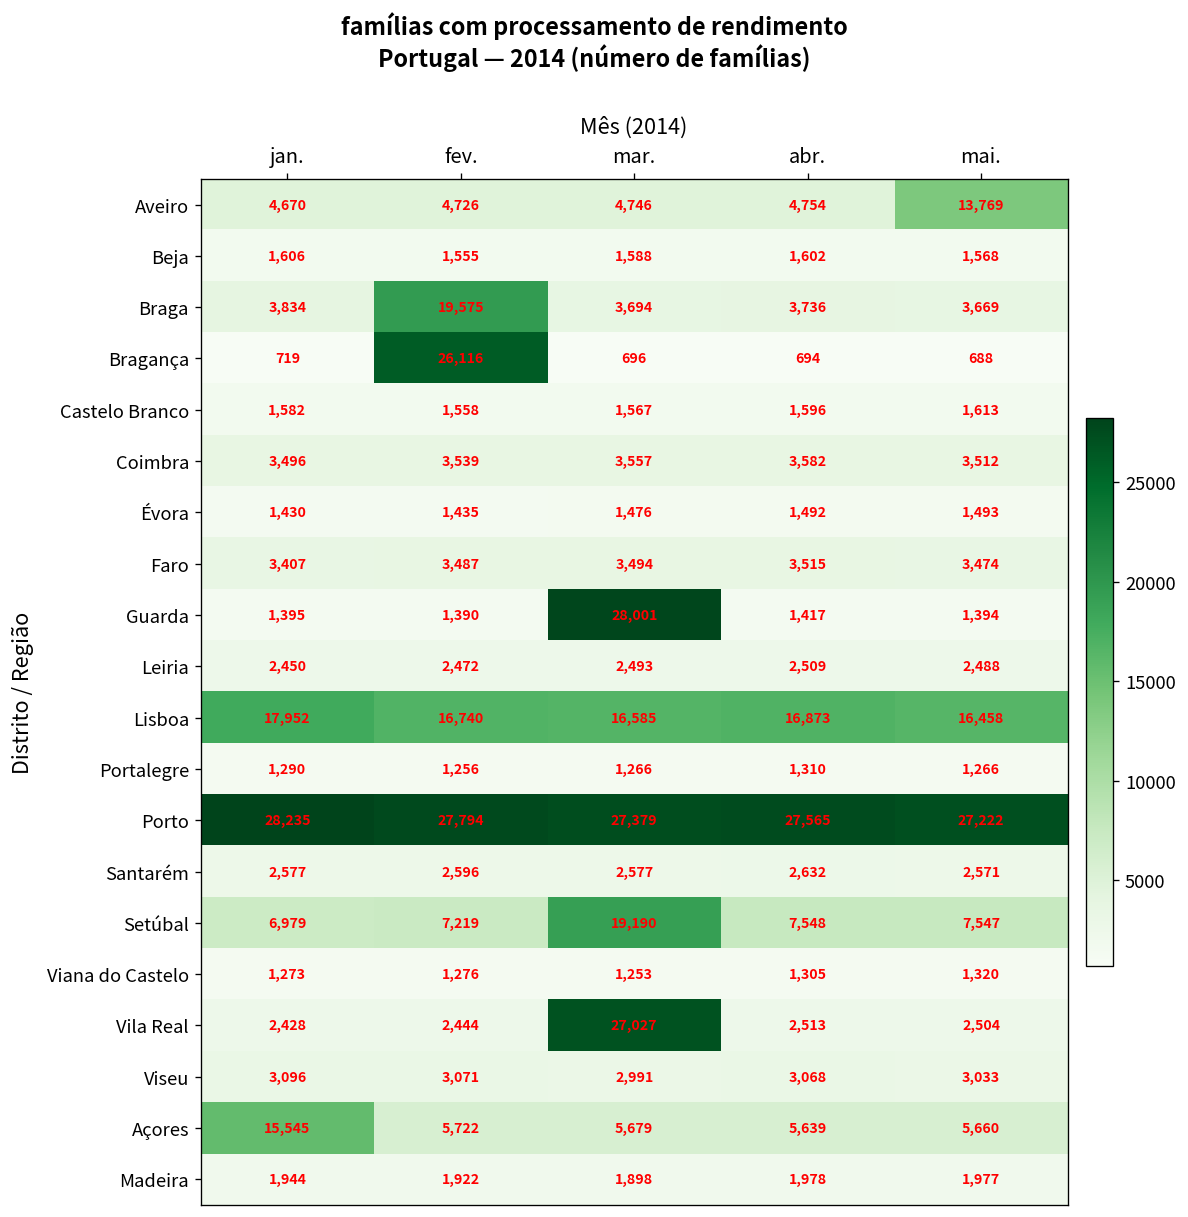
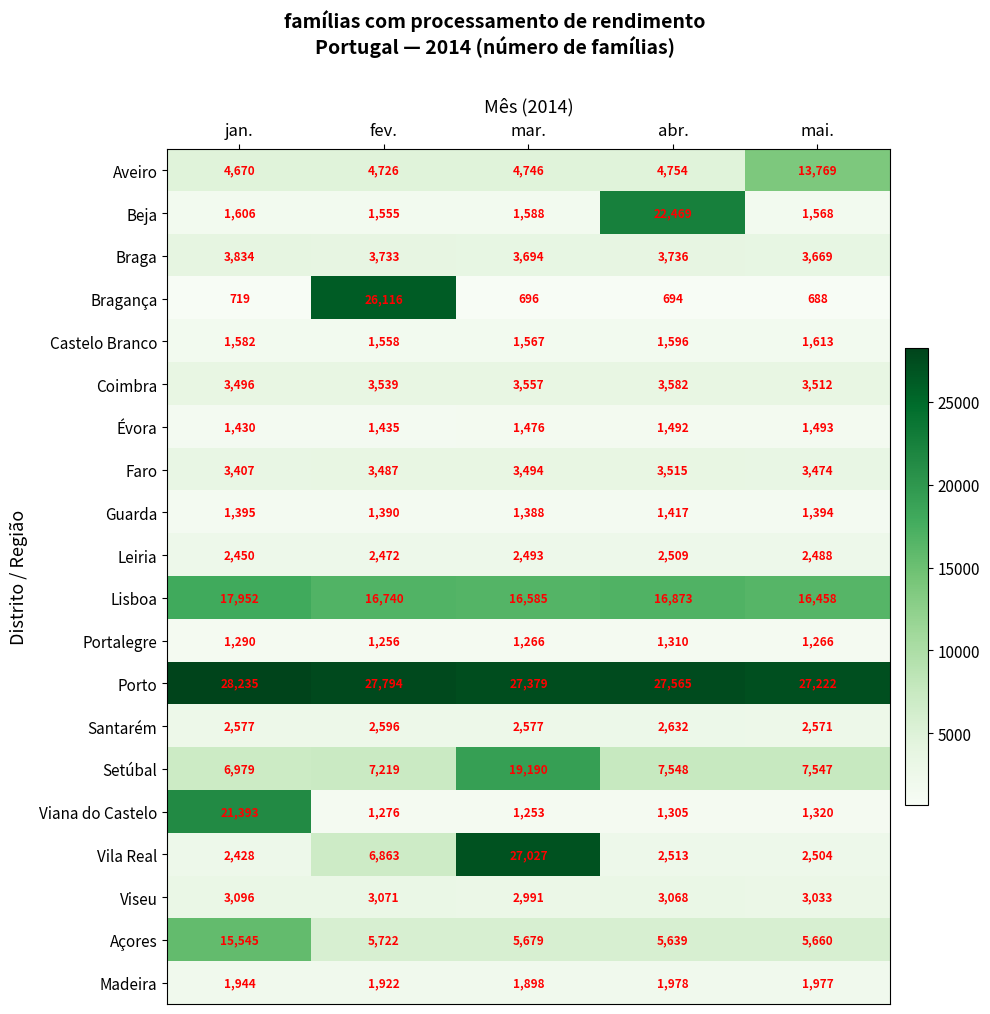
Beja, abr.: 1,602 -> 22,469
Braga, fev.: 19,575 -> 3,733
Guarda, mar.: 28,001 -> 1,388
Viana do Castelo, jan.: 1,273 -> 21,393
Vila Real, fev.: 2,444 -> 6,863
